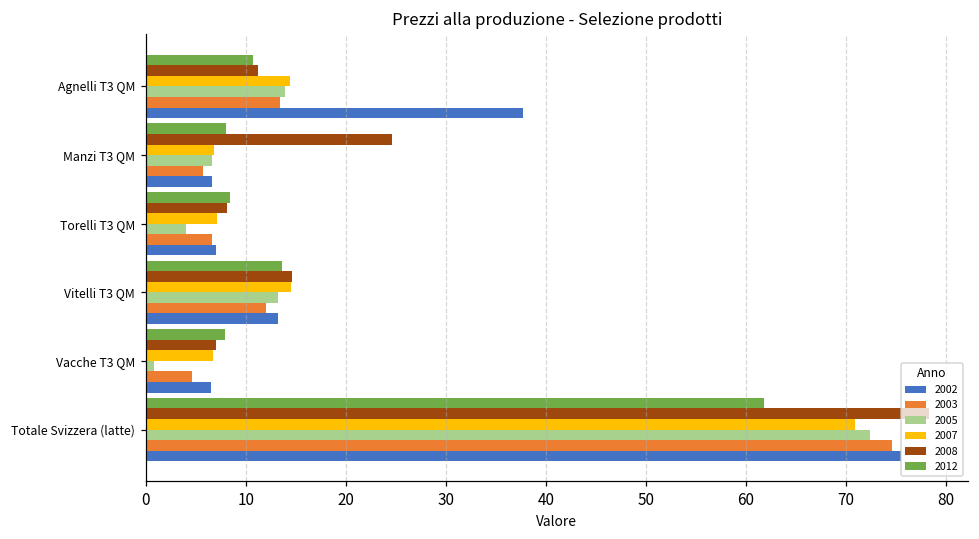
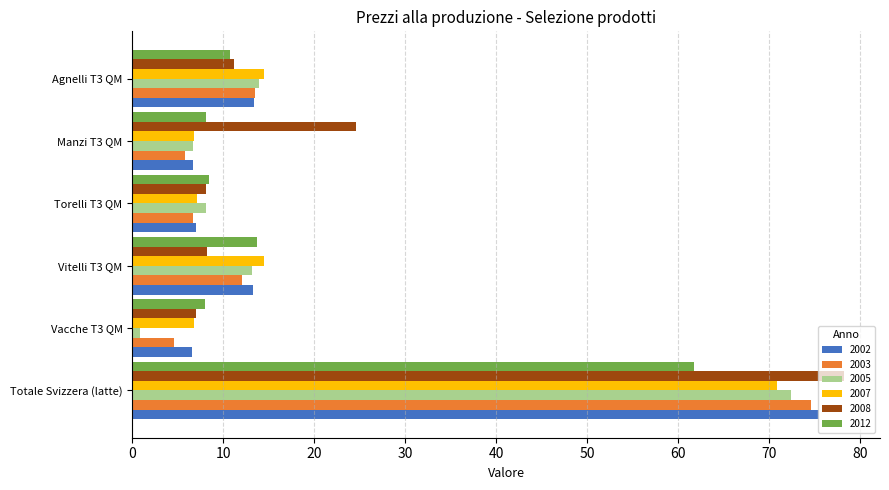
2002, Agnelli T3 QM: 38 -> 13
2005, Torelli T3 QM: 4 -> 8
2008, Vitelli T3 QM: 15 -> 8
